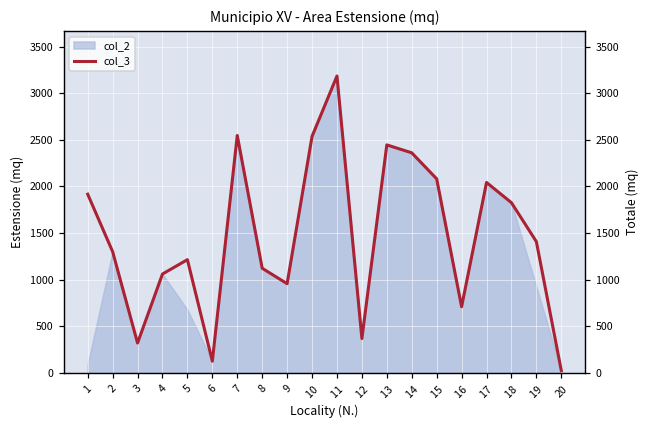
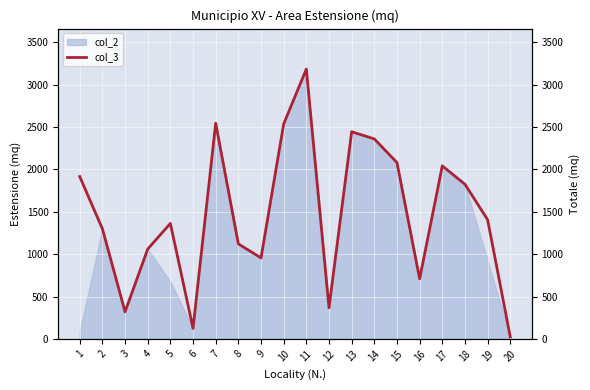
col_3, 5: 1200 -> 1400
